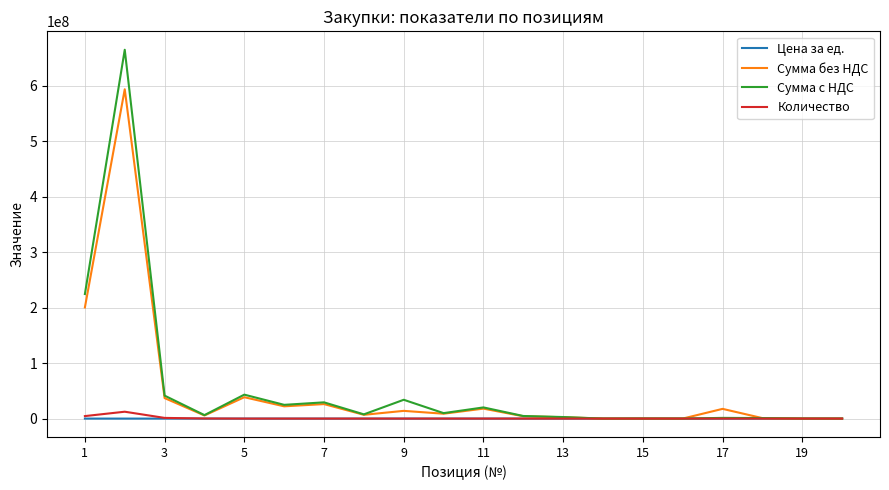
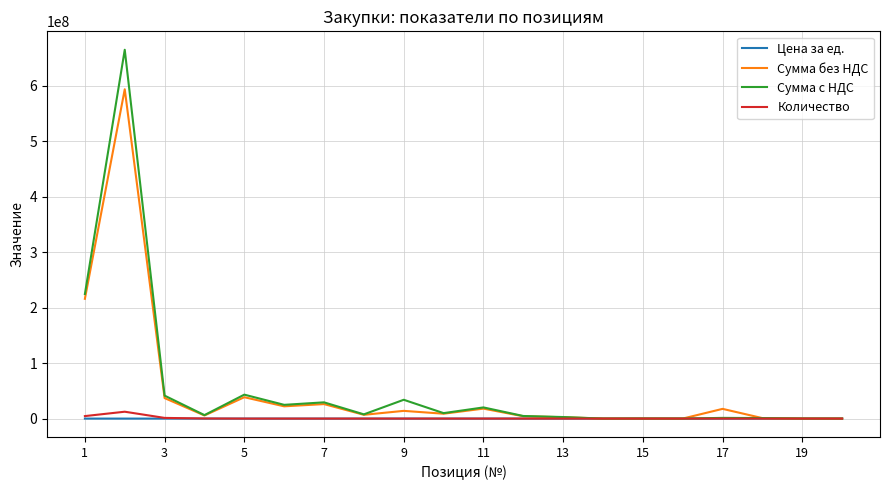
Сумма без НДС, 1: 200000000 -> 220000000
